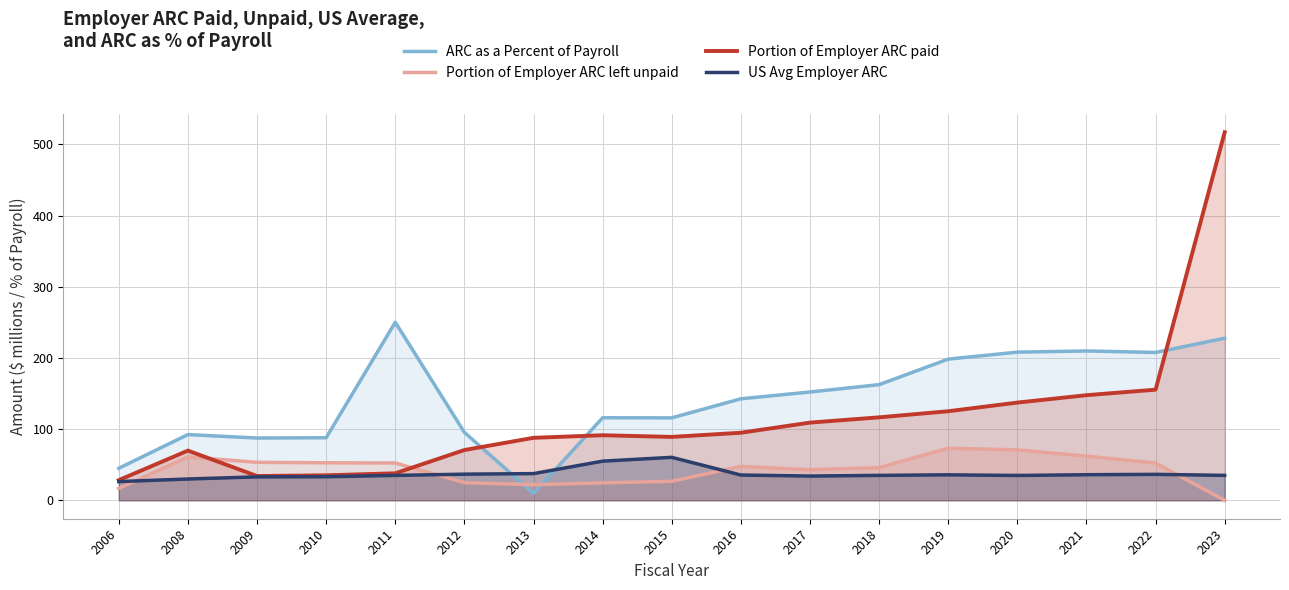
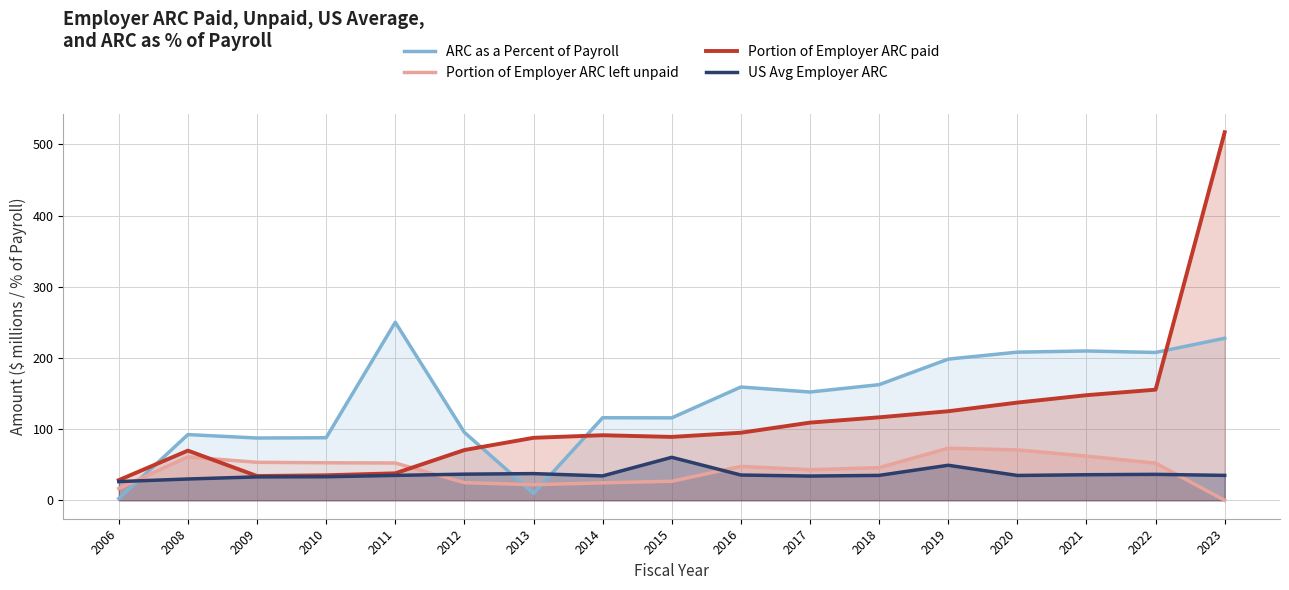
ARC as a Percent of Payroll, 2006: 50 -> 0
US Avg Employer ARC, 2014: 60 -> 30
ARC as a Percent of Payroll, 2016: 140 -> 160
US Avg Employer ARC, 2019: 40 -> 50
